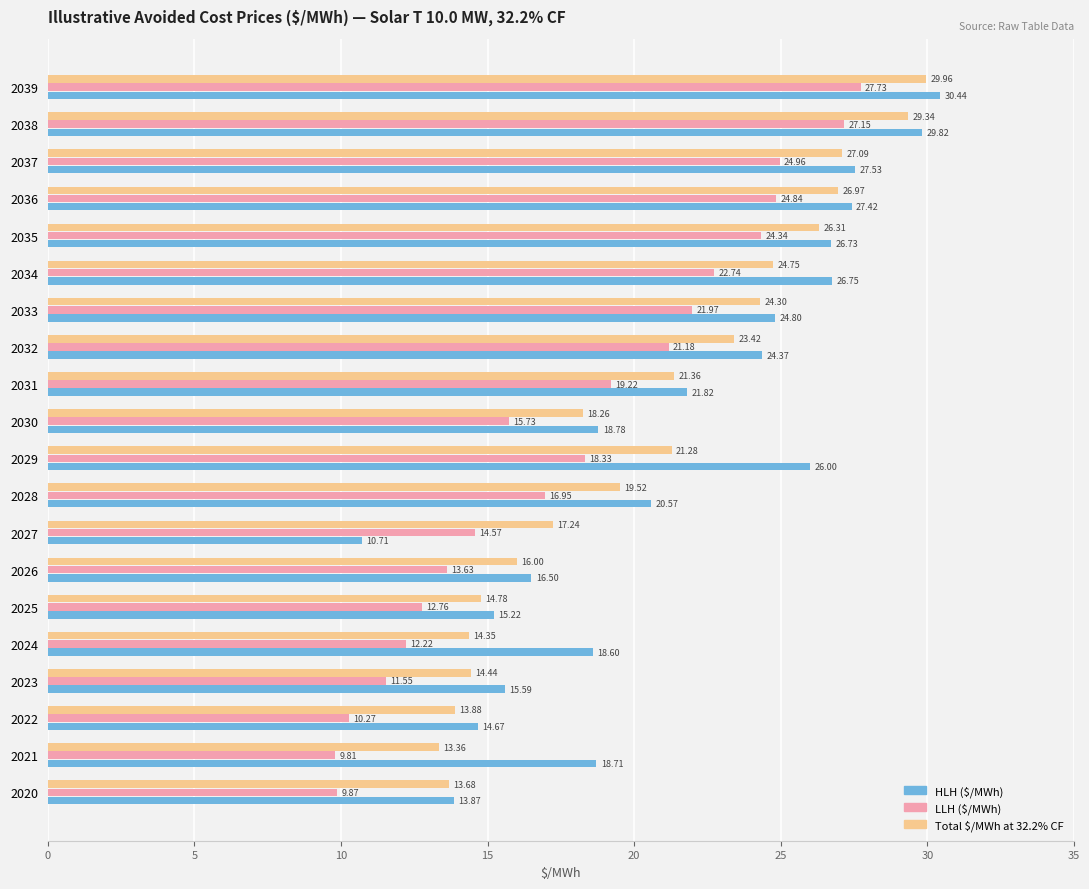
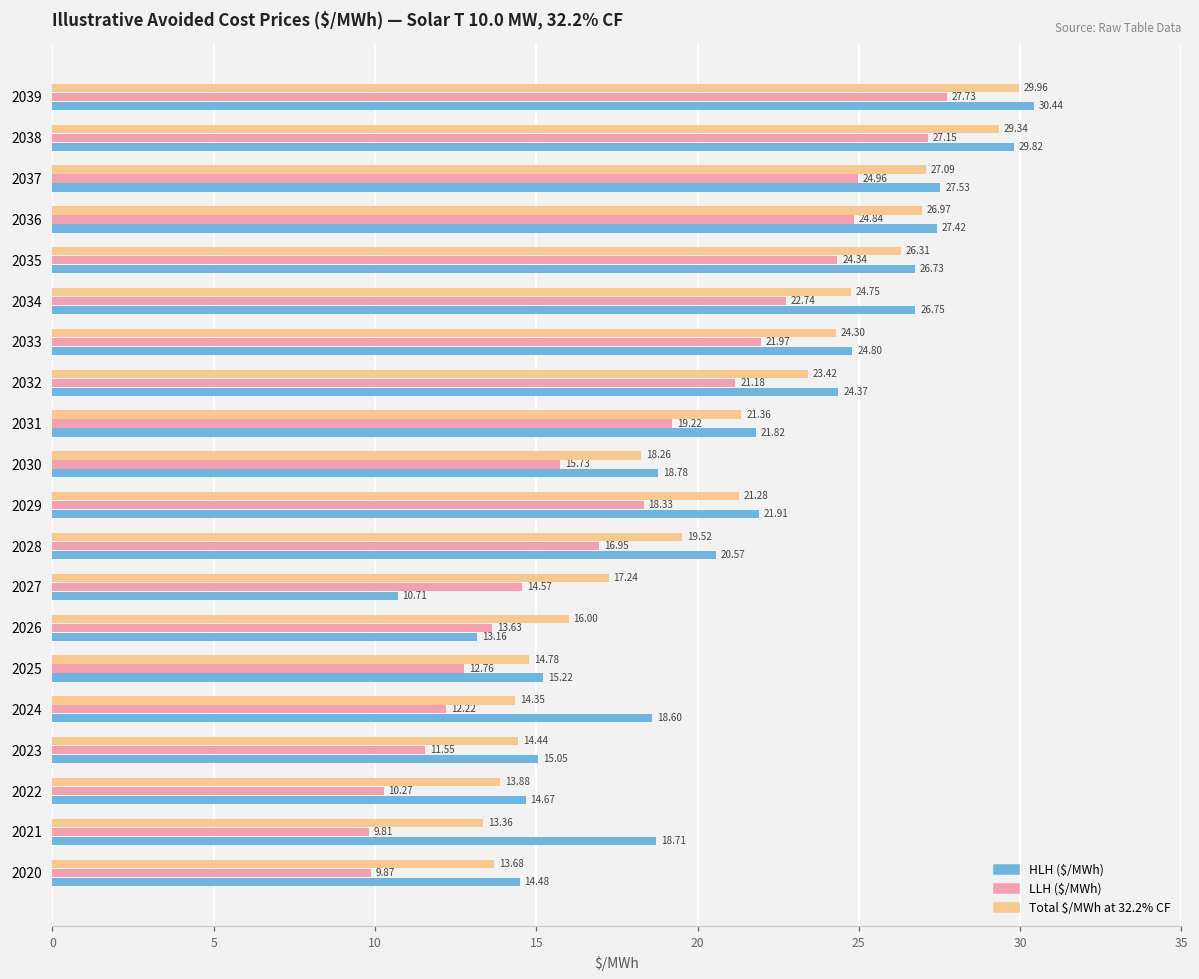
HLH ($/MWh), 2029: 26.00 -> 21.91
HLH ($/MWh), 2026: 16.50 -> 13.16
HLH ($/MWh), 2023: 15.59 -> 15.05
HLH ($/MWh), 2020: 13.87 -> 14.48
